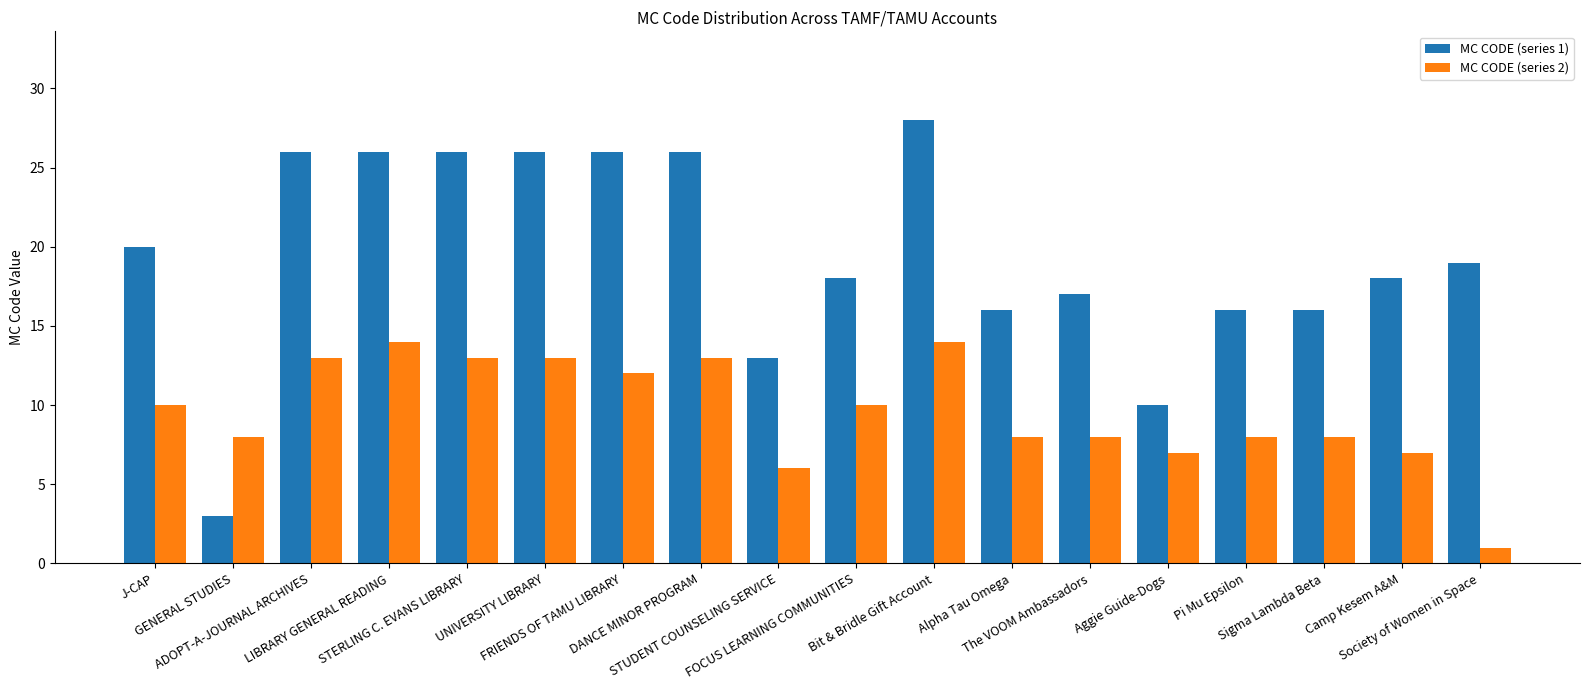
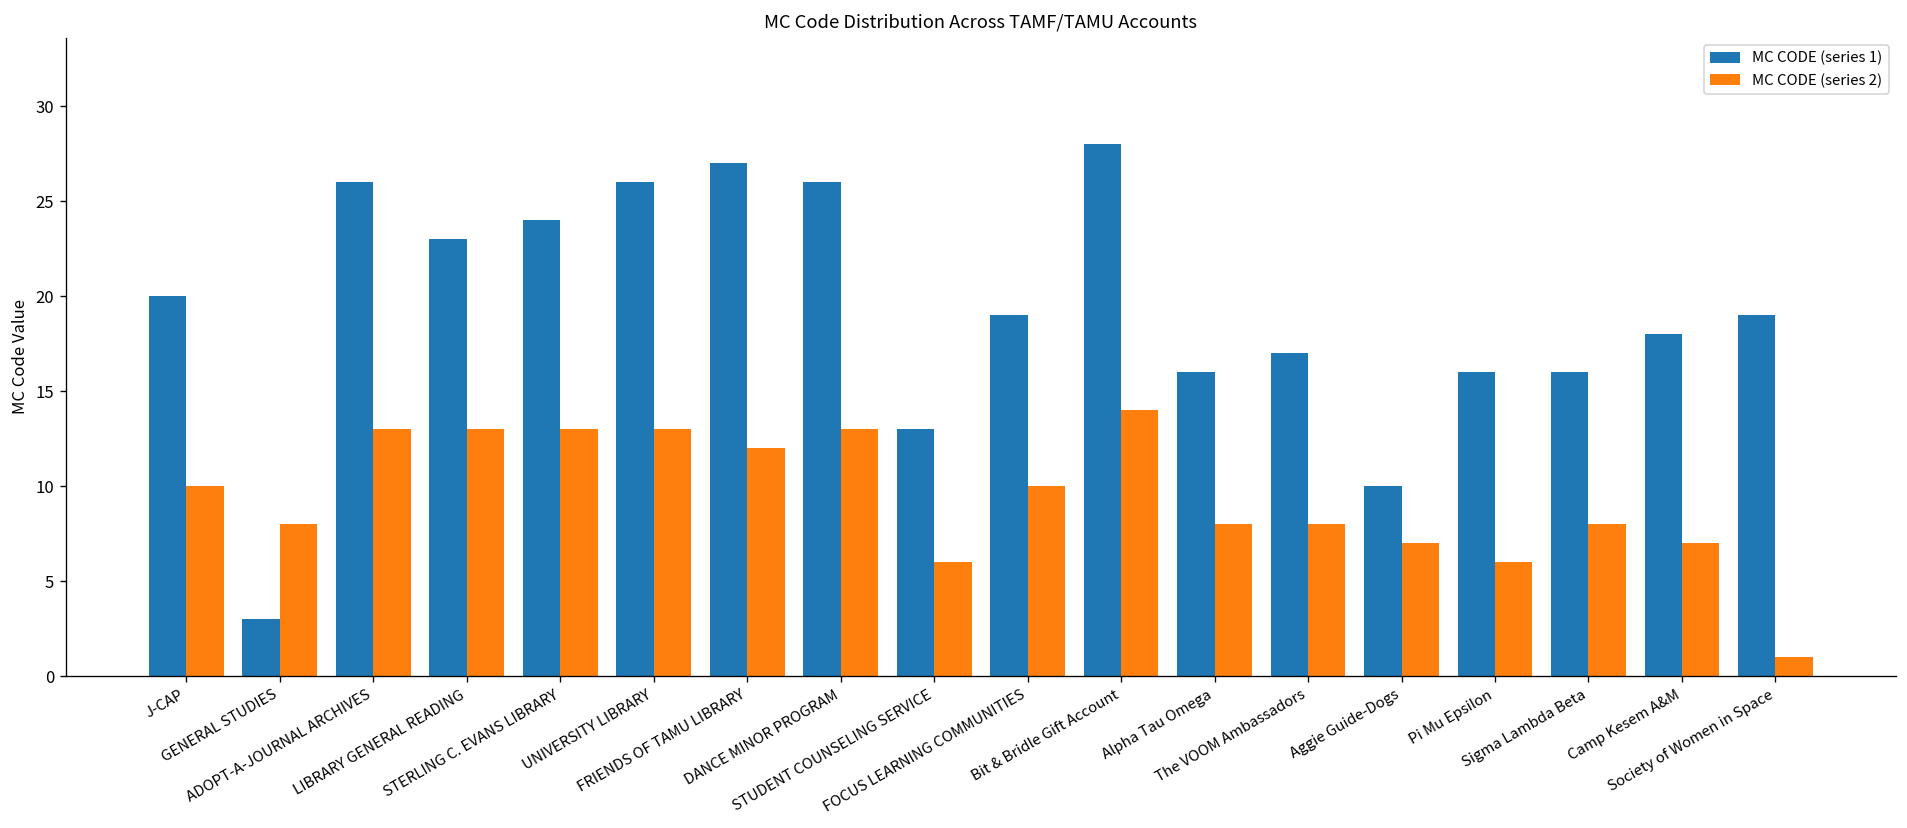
MC CODE (series 1), LIBRARY GENERAL READING: 26 -> 23
MC CODE (series 2), LIBRARY GENERAL READING: 14 -> 13
MC CODE (series 1), STERLING C. EVANS LIBRARY: 26 -> 24
MC CODE (series 1), FRIENDS OF TAMU LIBRARY: 26 -> 27
MC CODE (series 1), FOCUS LEARNING COMMUNITIES: 18 -> 19
MC CODE (series 2), Pi Mu Epsilon: 8 -> 6
